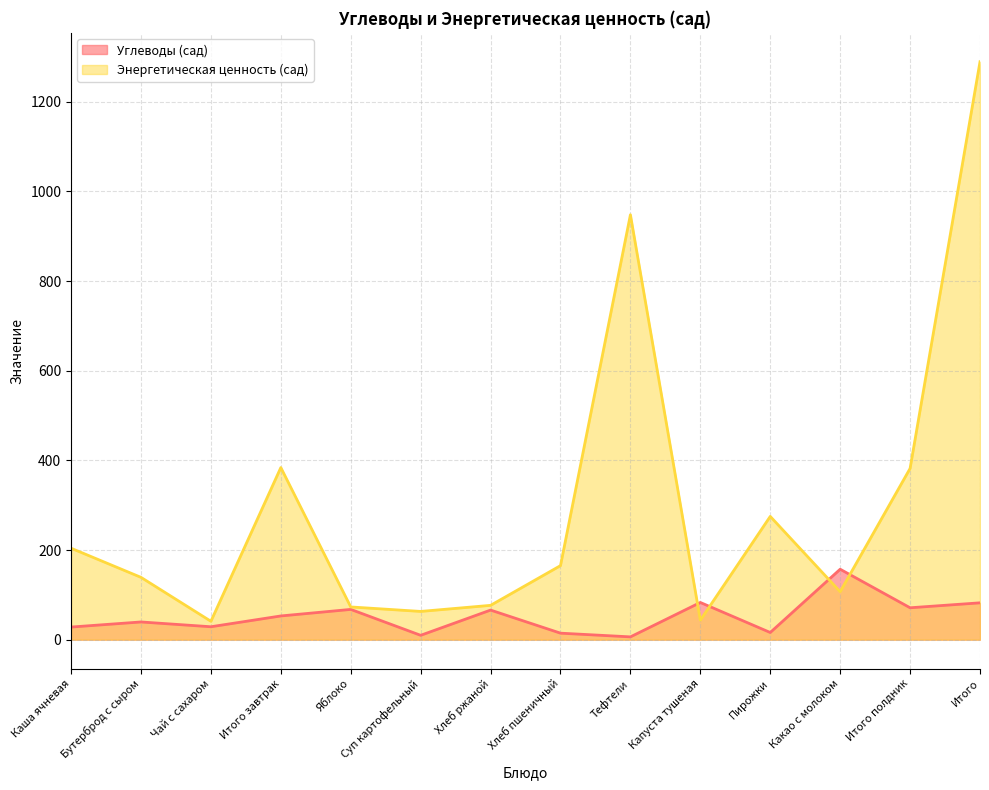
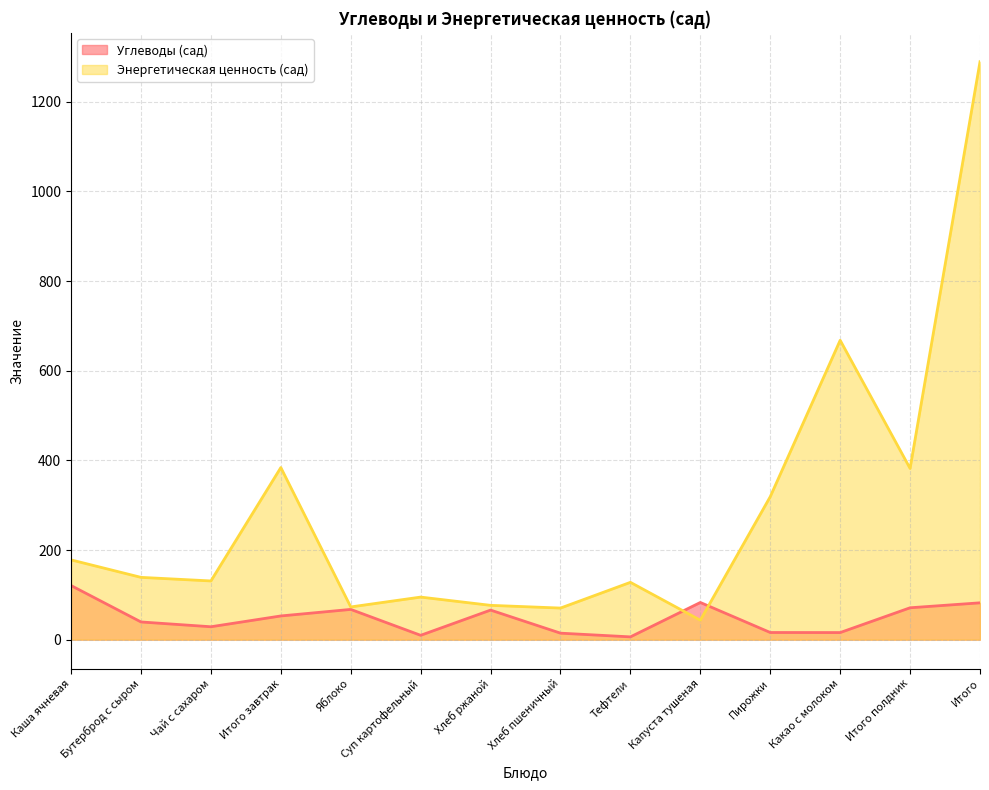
Углеводы (сад), Каша ячневая: 30 -> 120
Энергетическая ценность (сад), Каша ячневая: 200 -> 180
Энергетическая ценность (сад), Чай с сахаром: 40 -> 130
Энергетическая ценность (сад), Суп картофельный: 60 -> 100
Энергетическая ценность (сад), Хлеб пшеничный: 170 -> 70
Энергетическая ценность (сад), Тефтели: 950 -> 130
Энергетическая ценность (сад), Пирожки: 280 -> 320
Углеводы (сад), Какао с молоком: 160 -> 20
Энергетическая ценность (сад), Какао с молоком: 110 -> 670
